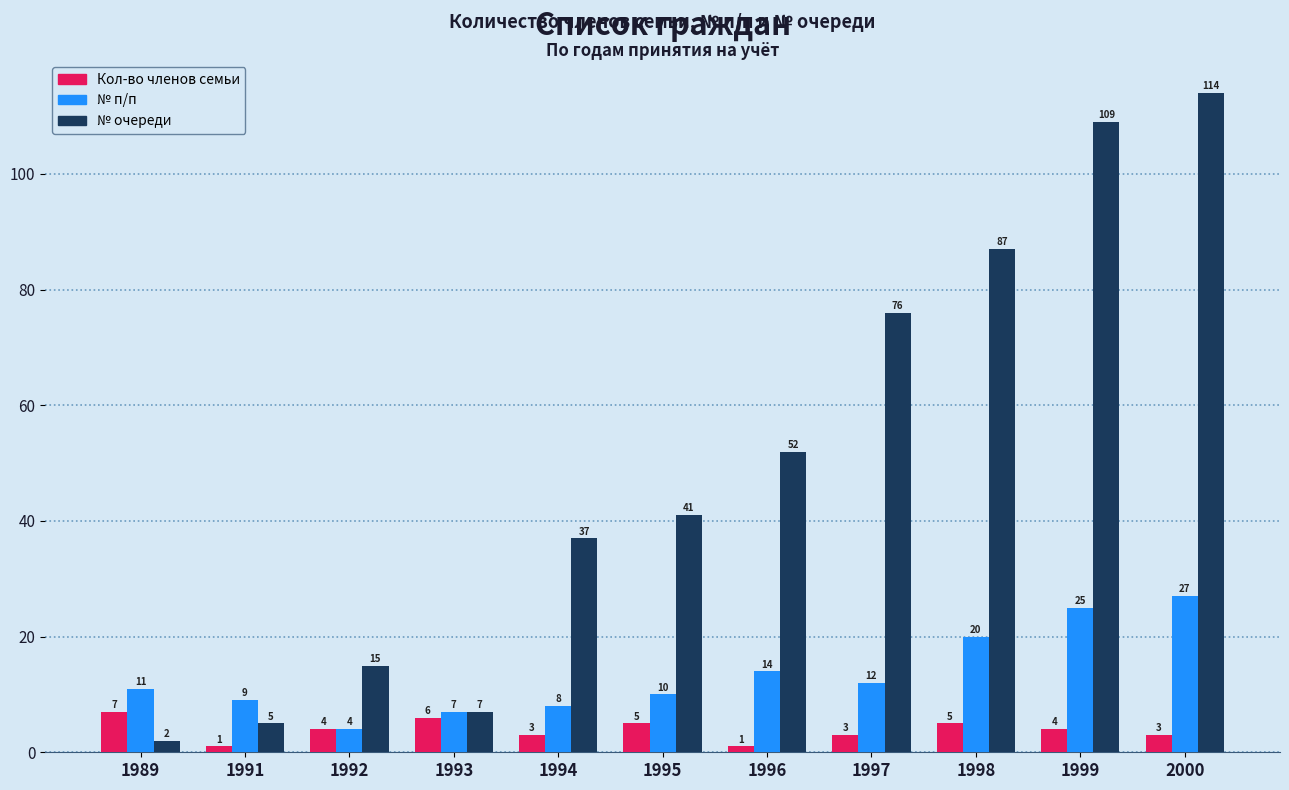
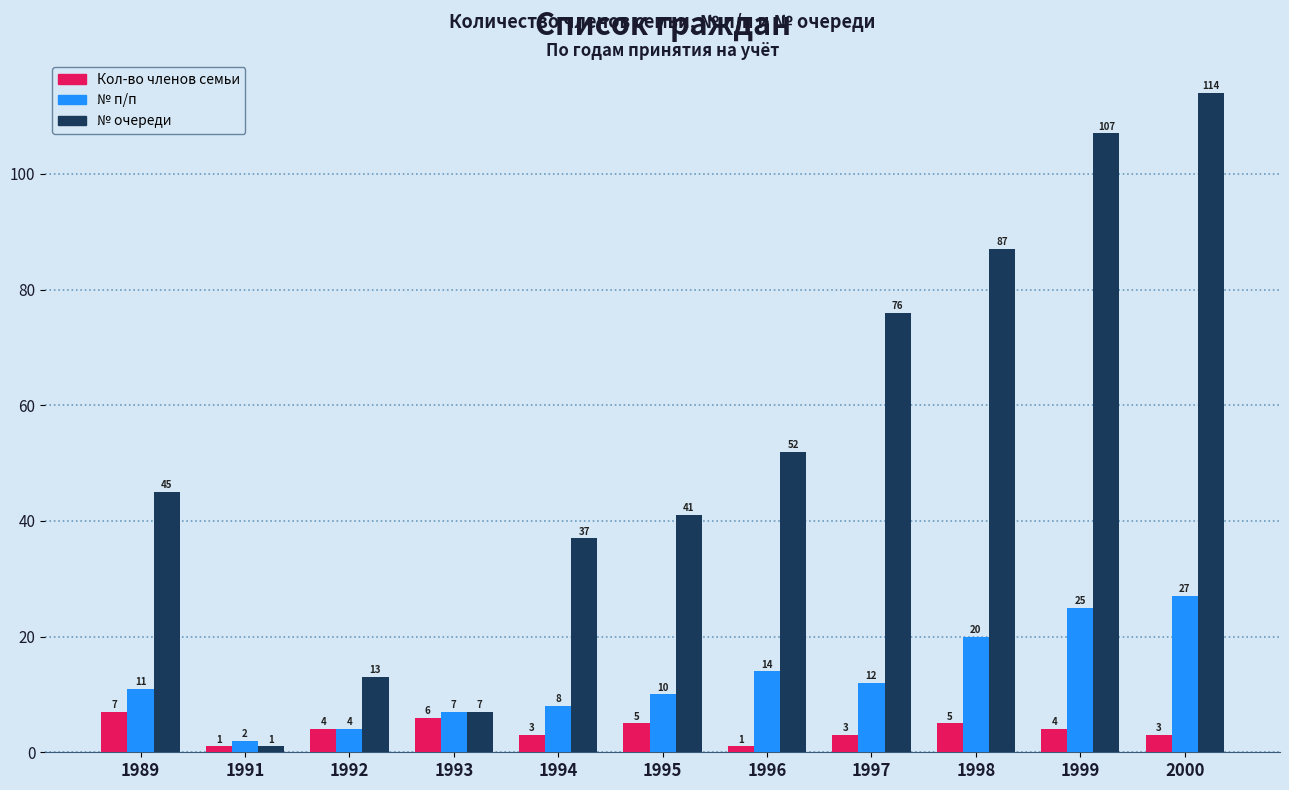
№ очереди, 1989: 2 -> 45
№ п/п, 1991: 9 -> 2
№ очереди, 1991: 5 -> 1
№ очереди, 1992: 15 -> 13
№ очереди, 1999: 109 -> 107
